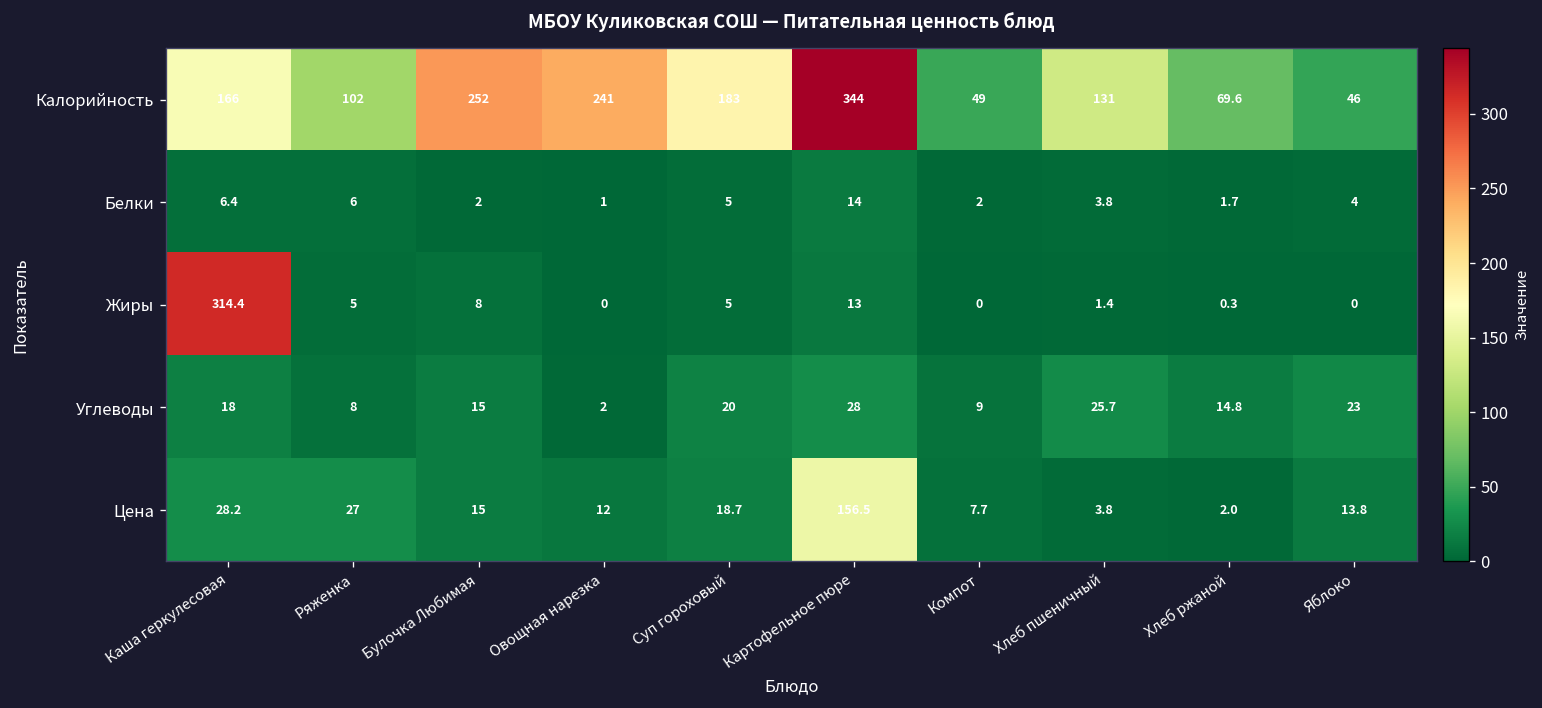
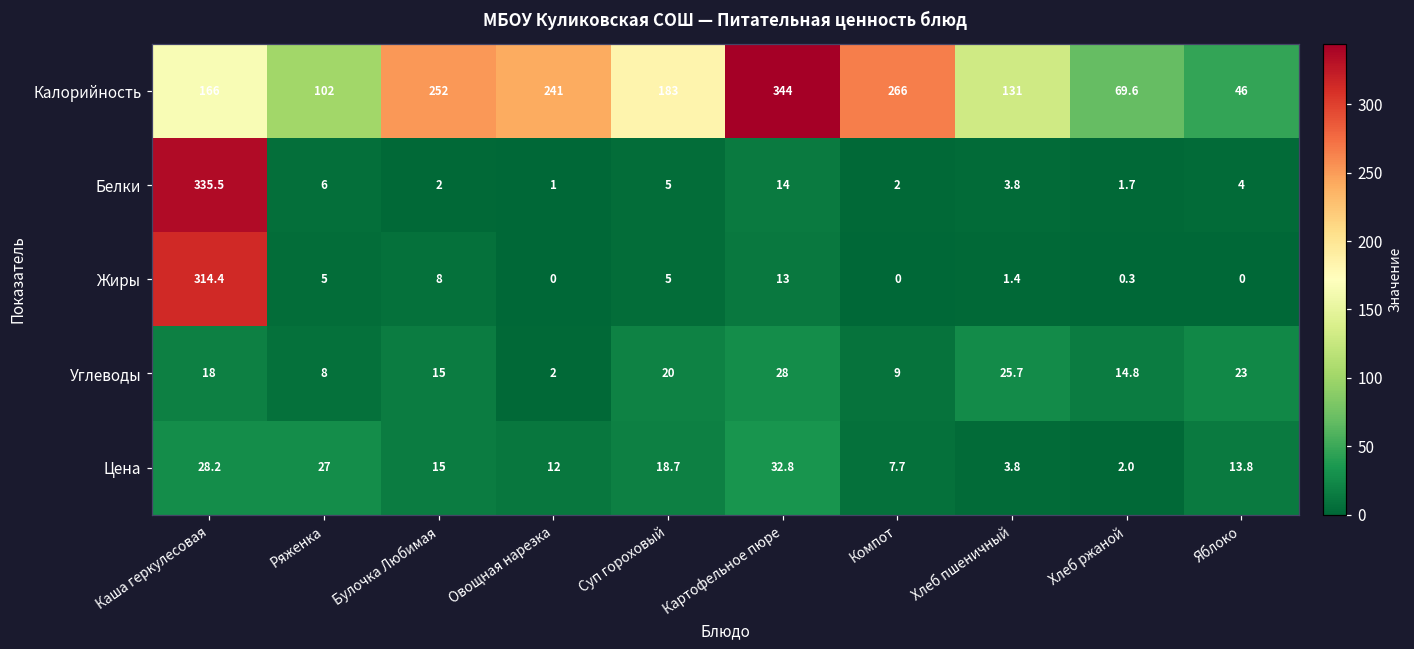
Калорийность, Компот: 49 -> 266
Белки, Каша геркулесовая: 6.4 -> 335.5
Цена, Картофельное пюре: 156.5 -> 32.8
